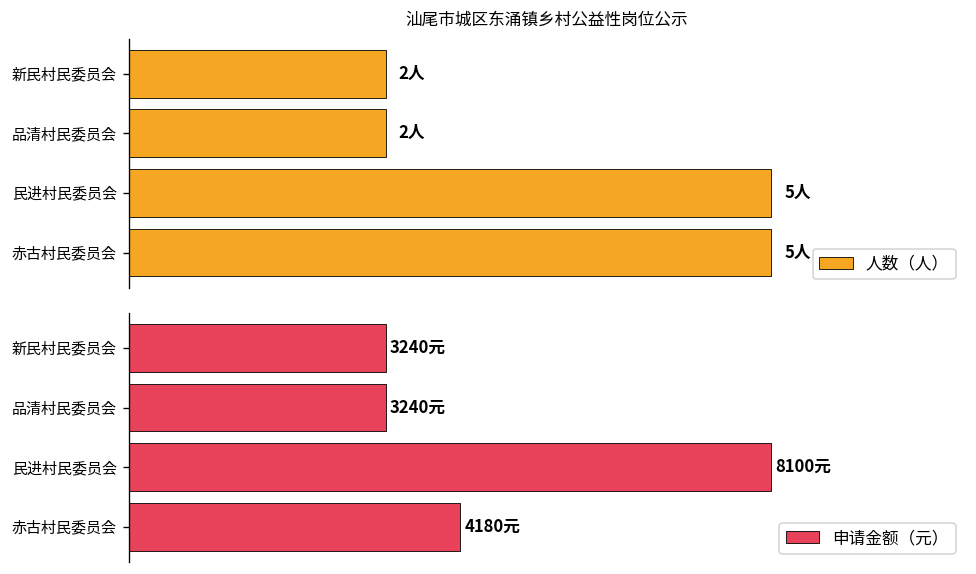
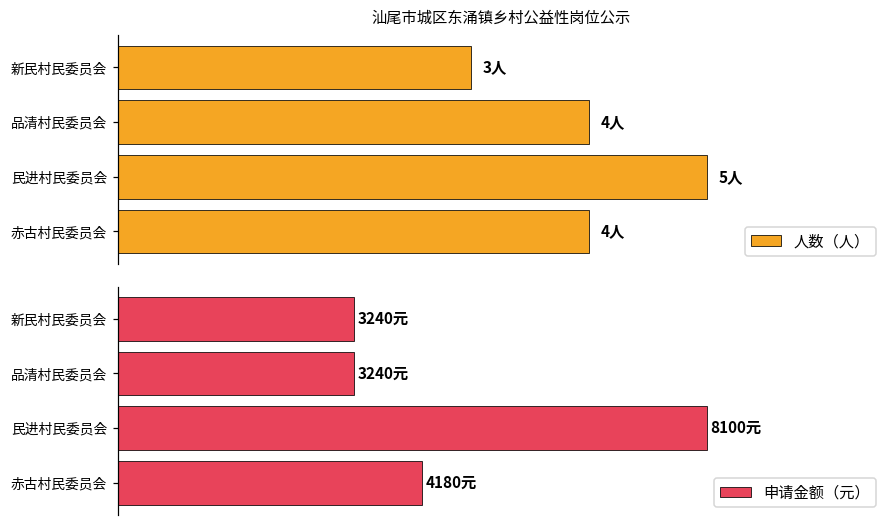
汕尾市城区东涌镇乡村公益性岗位公示, 新民村民委员会: 2人 -> 3人
汕尾市城区东涌镇乡村公益性岗位公示, 品清村民委员会: 2人 -> 4人
汕尾市城区东涌镇乡村公益性岗位公示, 赤古村民委员会: 5人 -> 4人
